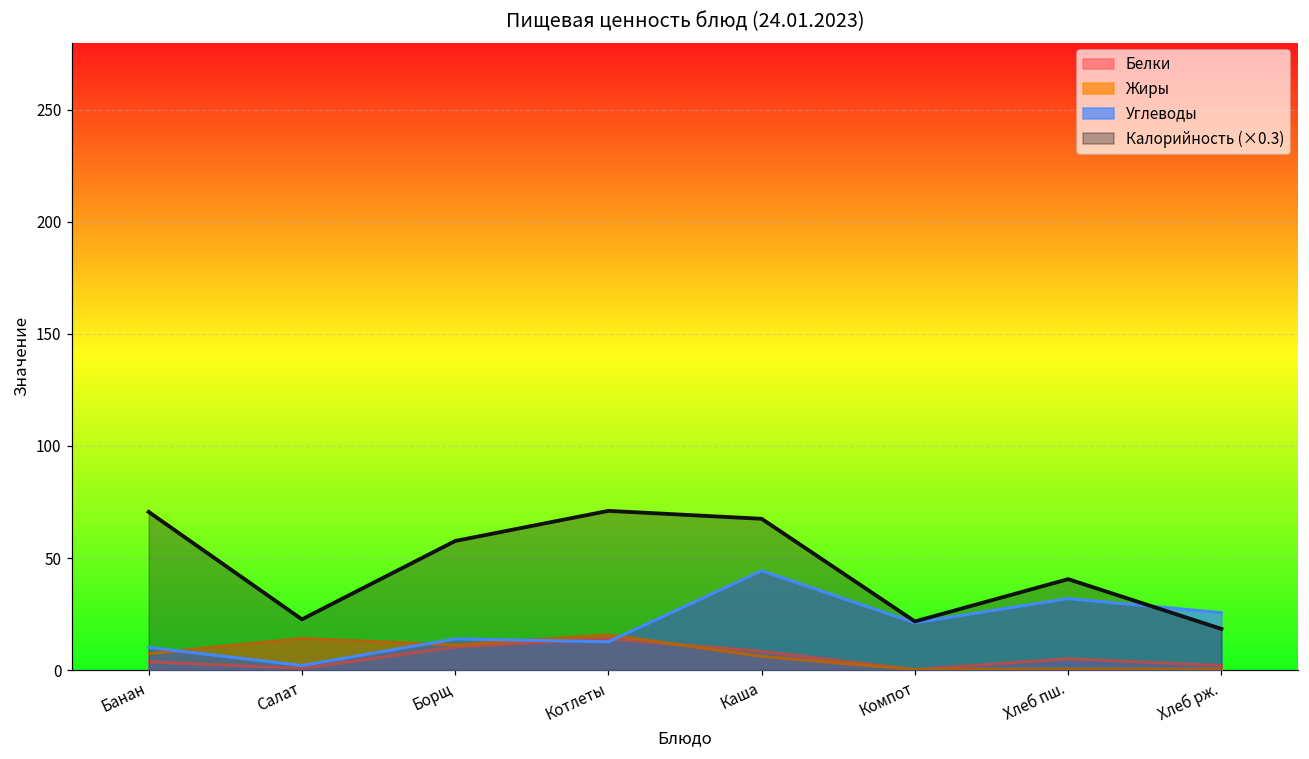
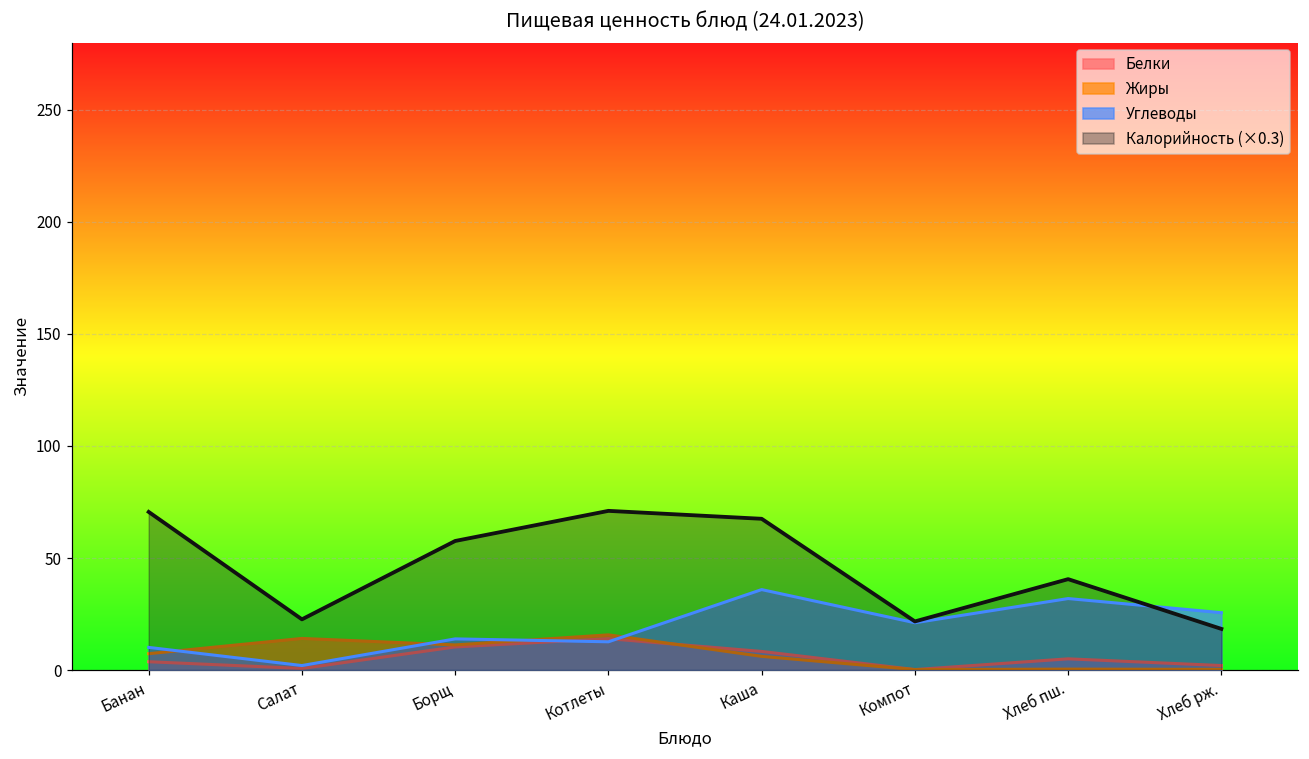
Углеводы, Каша: 44 -> 36
